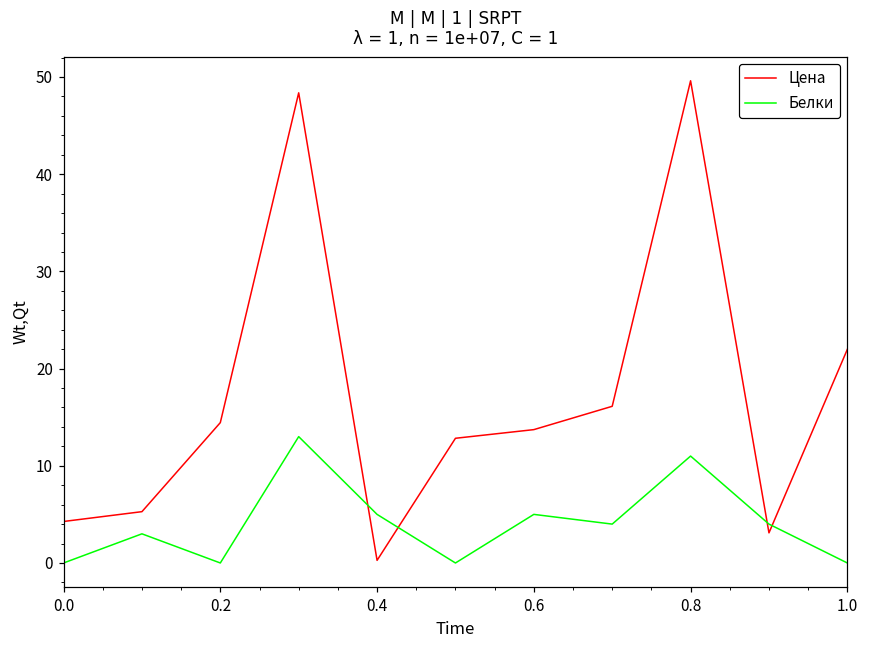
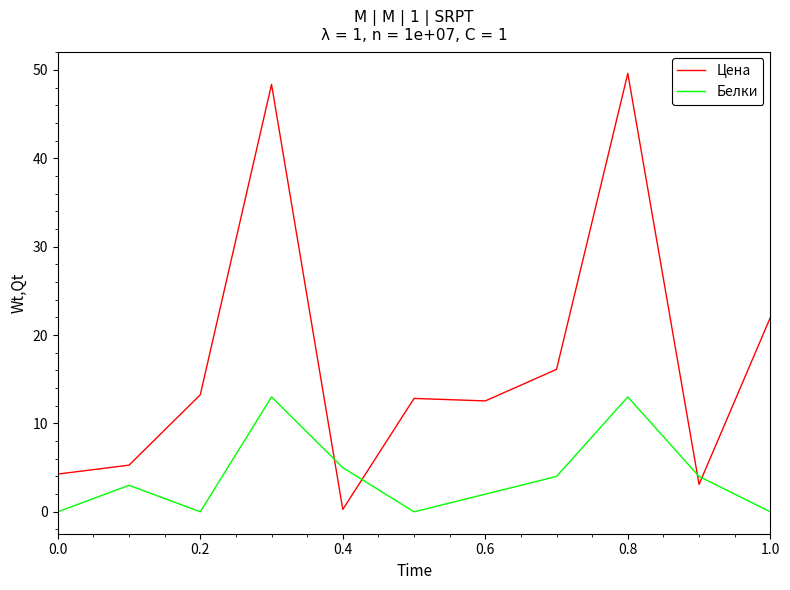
Цена, 0.2: 14 -> 13
Цена, 0.6: 14 -> 13
Белки, 0.6: 5 -> 2
Белки, 0.8: 11 -> 13
